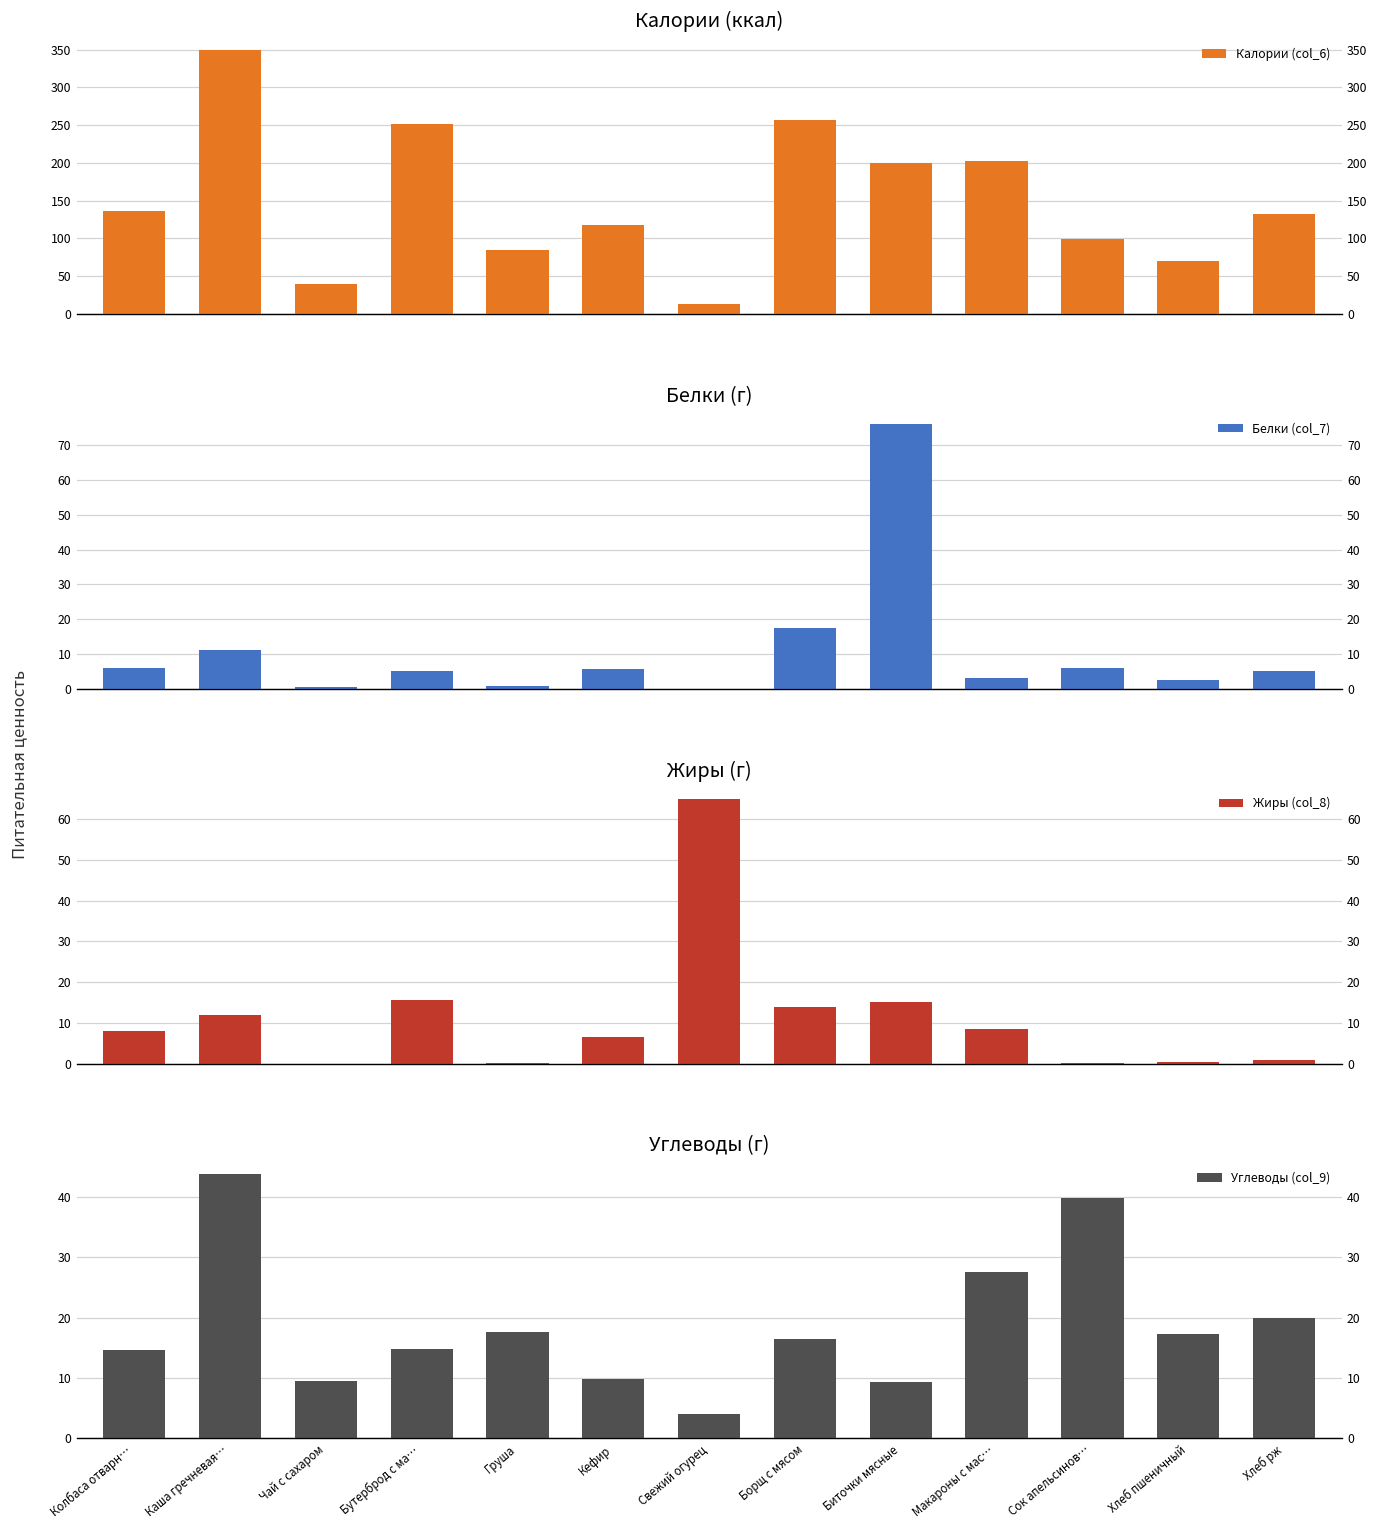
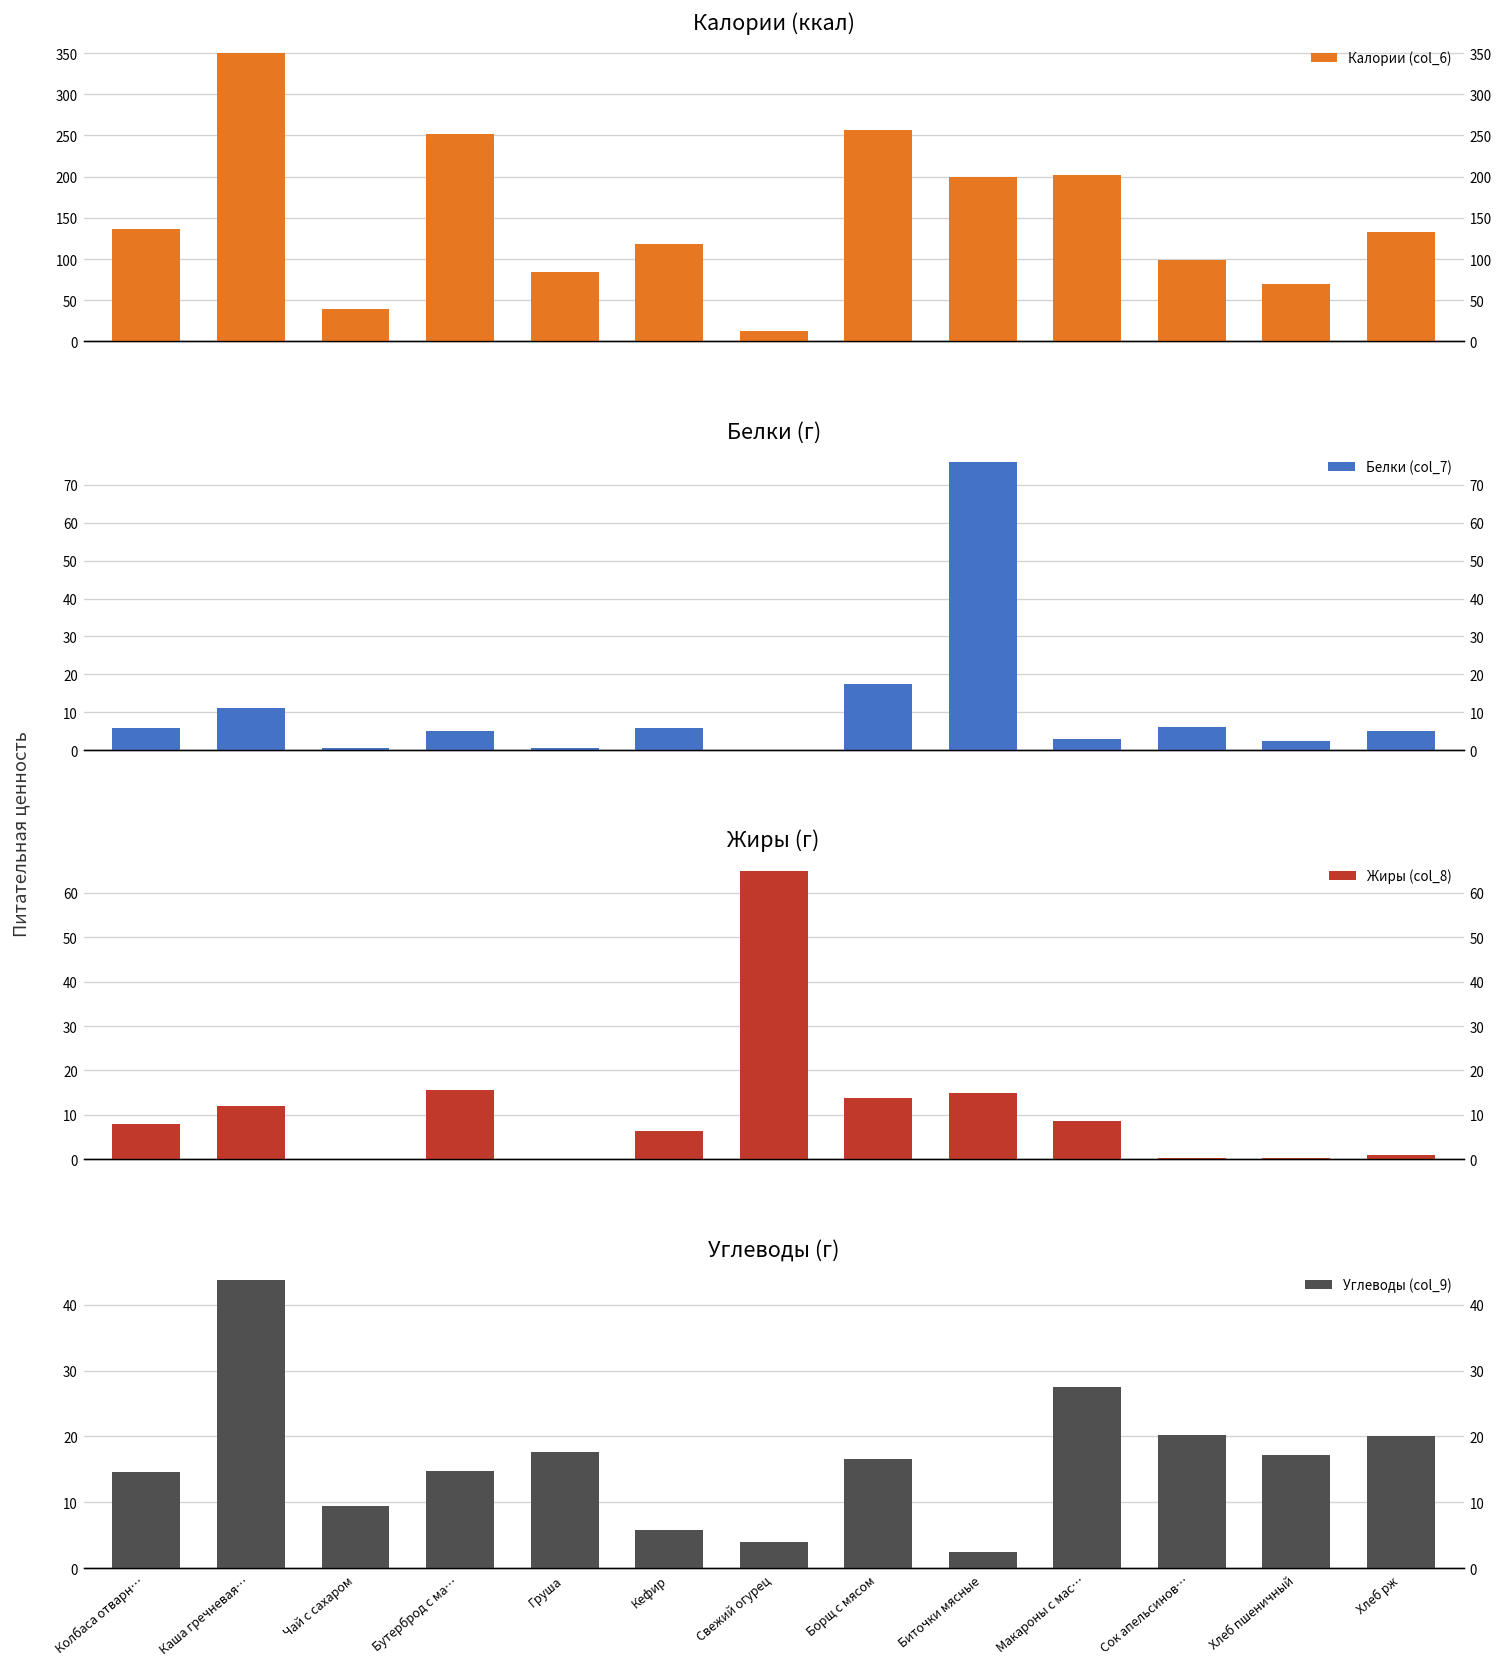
Углеводы (г), Кефир: 10 -> 6
Углеводы (г), Биточки мясные: 9 -> 2
Углеводы (г), Сок апельсинов…: 40 -> 20
